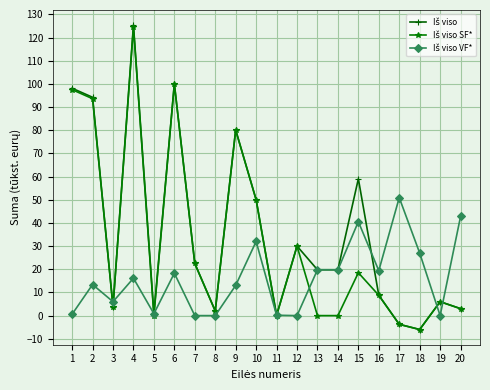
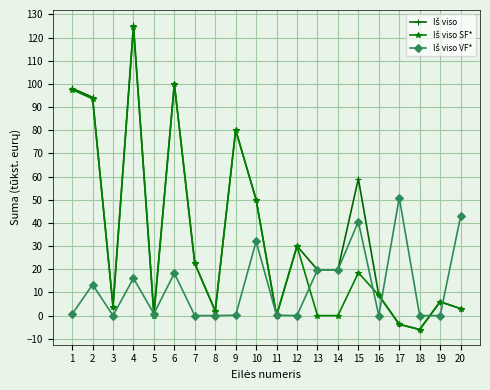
Iš viso VF*, 3: 6 -> 0
Iš viso VF*, 9: 13 -> 0
Iš viso VF*, 16: 19 -> 0
Iš viso VF*, 18: 27 -> 0
